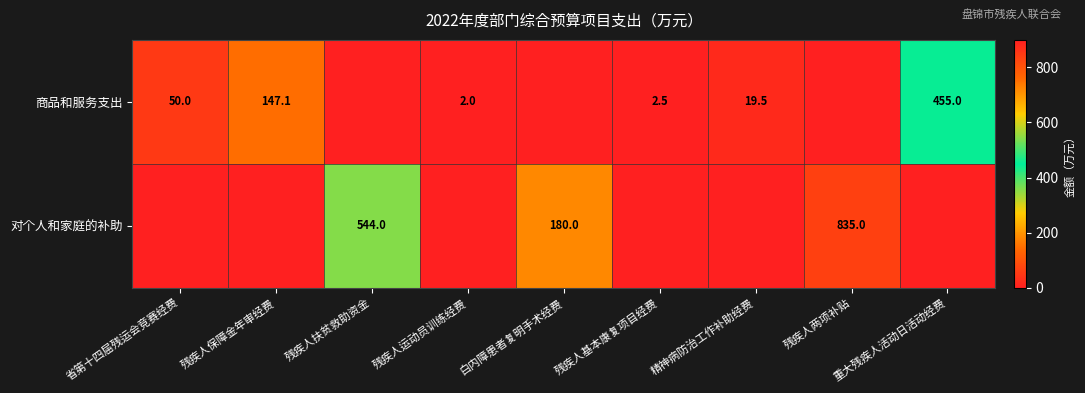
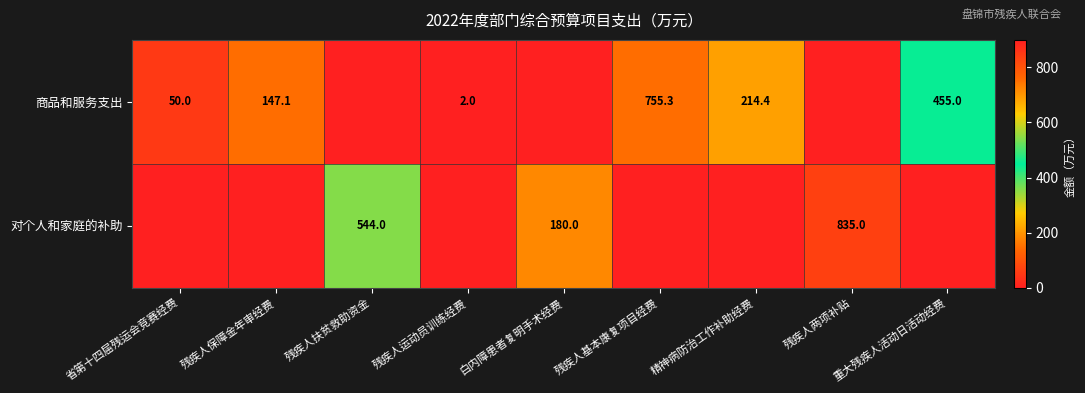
商品和服务支出, 残疾人基本康复项目经费: 2.5 -> 755.3
商品和服务支出, 精神病防治工作补助经费: 19.5 -> 214.4
